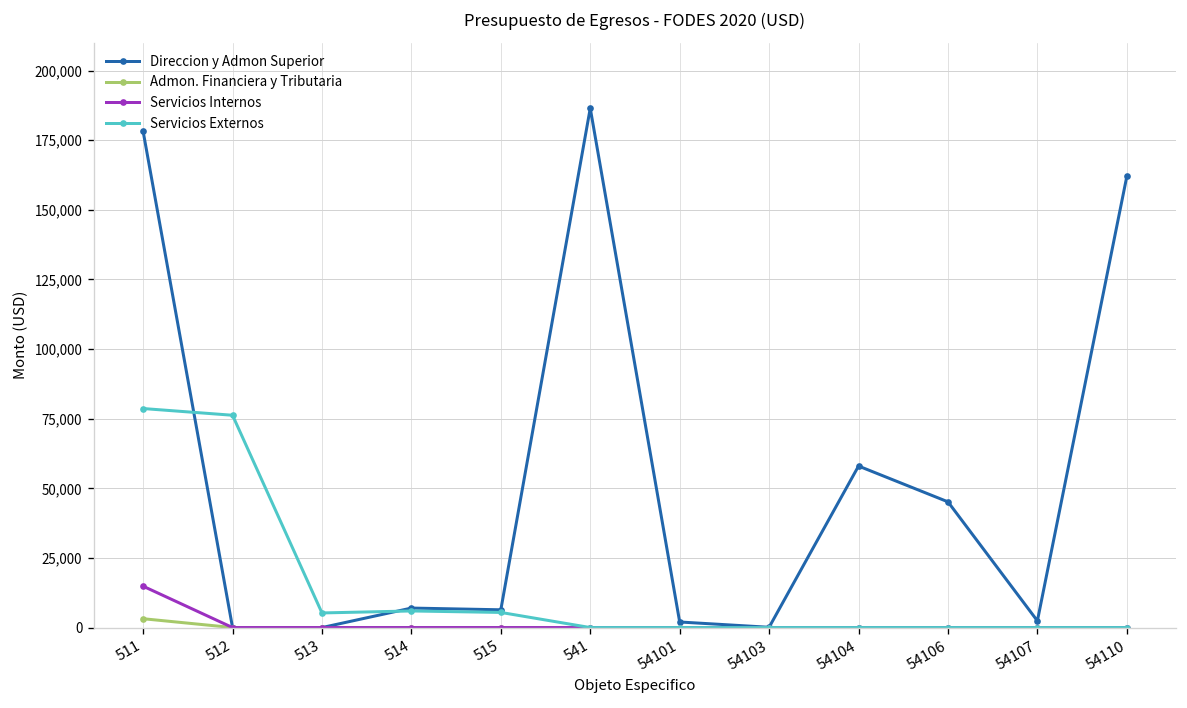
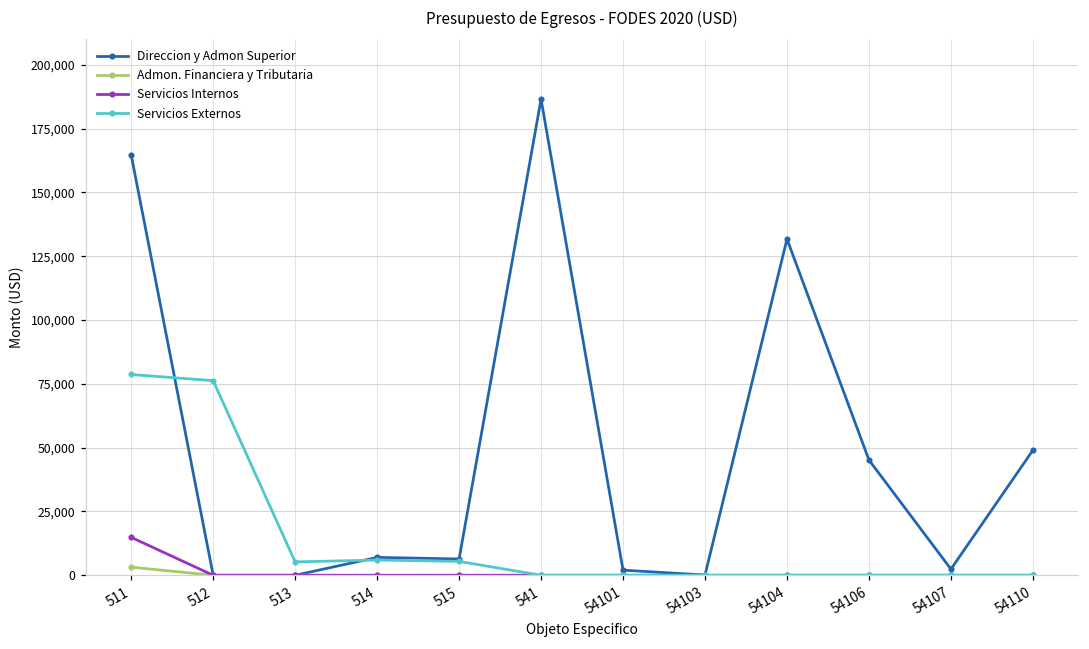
Direccion y Admon Superior, 511: 178,000 -> 165,000
Direccion y Admon Superior, 54104: 58,000 -> 132,000
Direccion y Admon Superior, 54110: 162,000 -> 49,000
